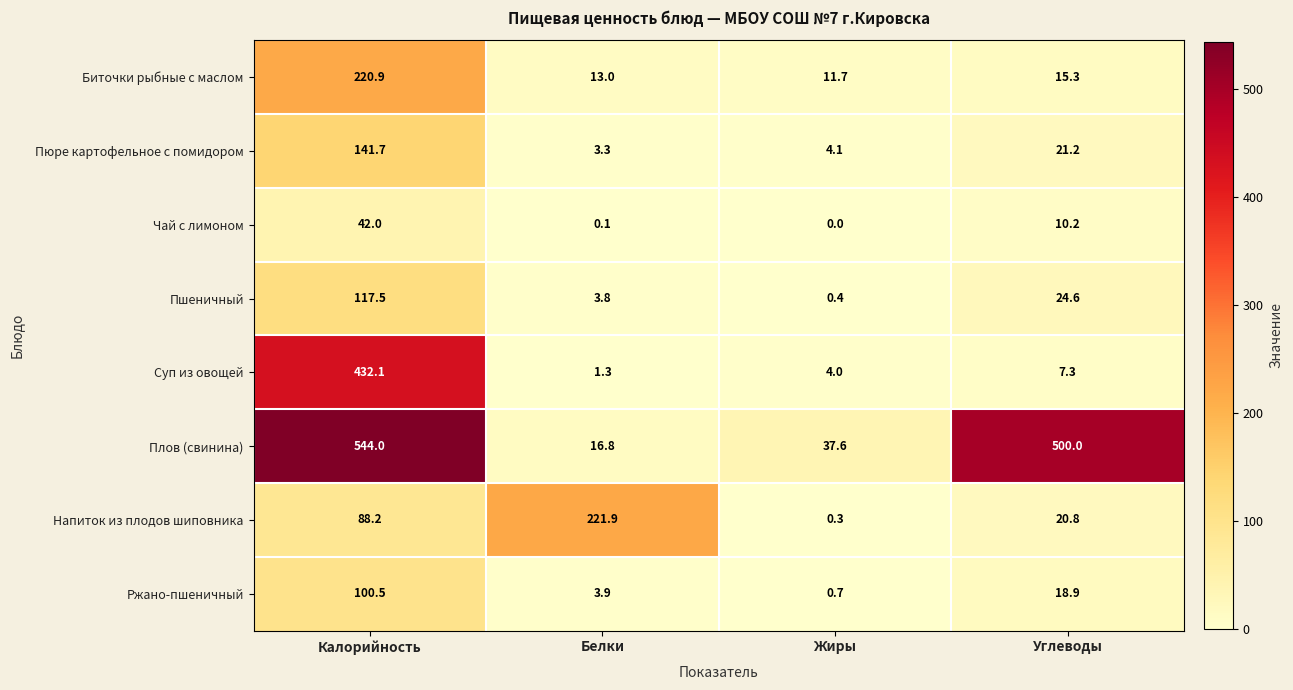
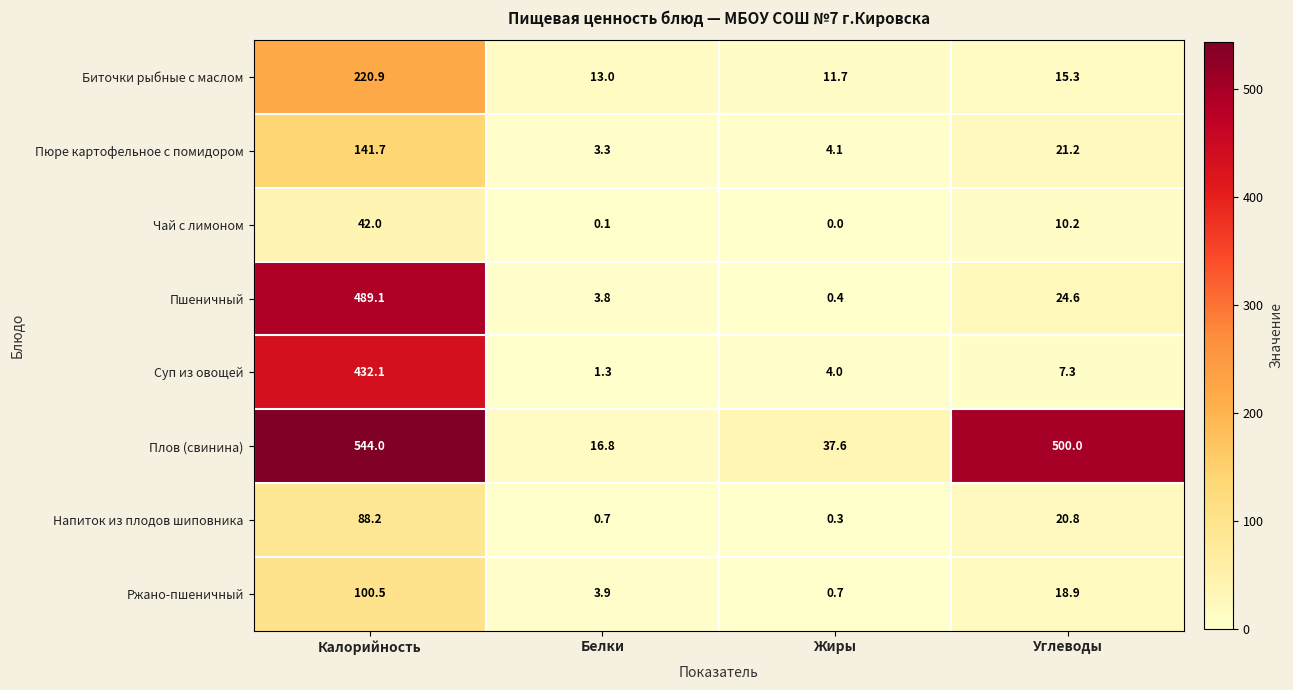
Пшеничный, Калорийность: 117.5 -> 489.1
Напиток из плодов шиповника, Белки: 221.9 -> 0.7
